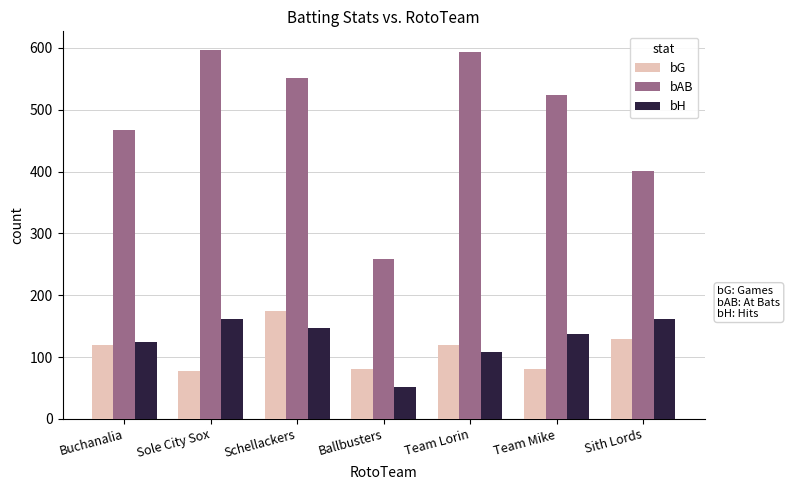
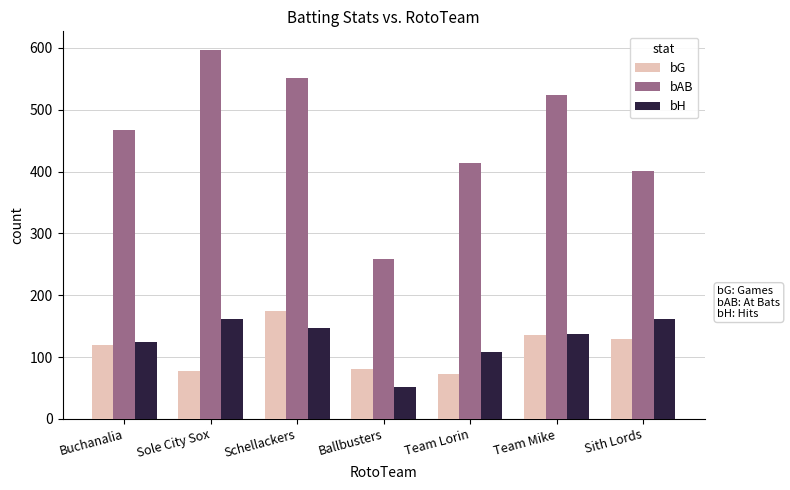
bG, Team Lorin: 120 -> 70
bAB, Team Lorin: 590 -> 410
bG, Team Mike: 80 -> 140
